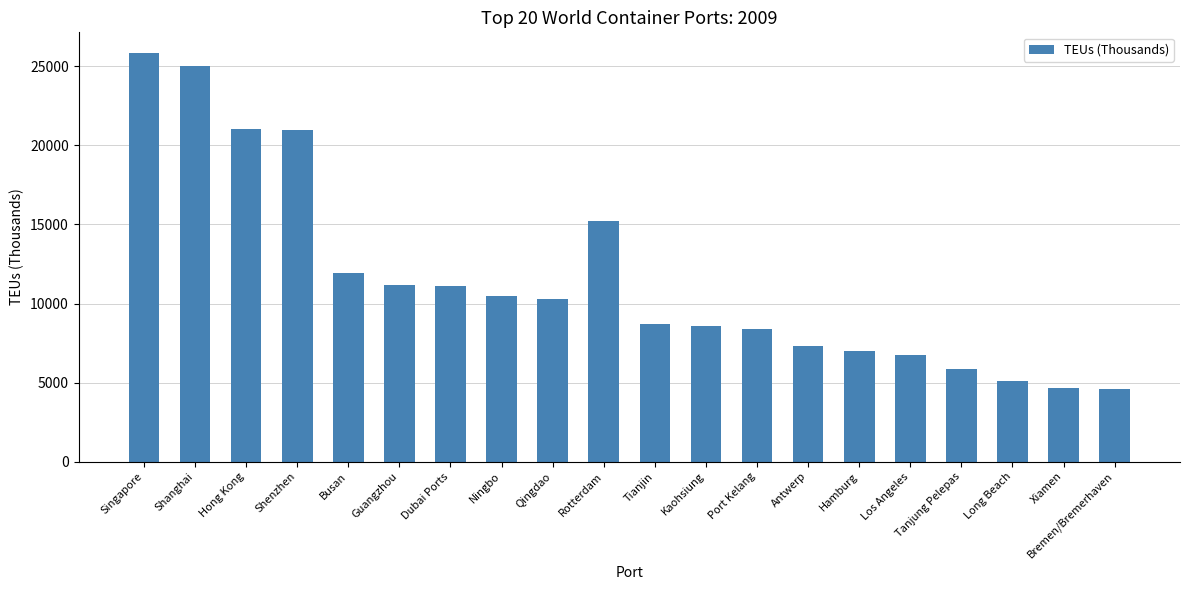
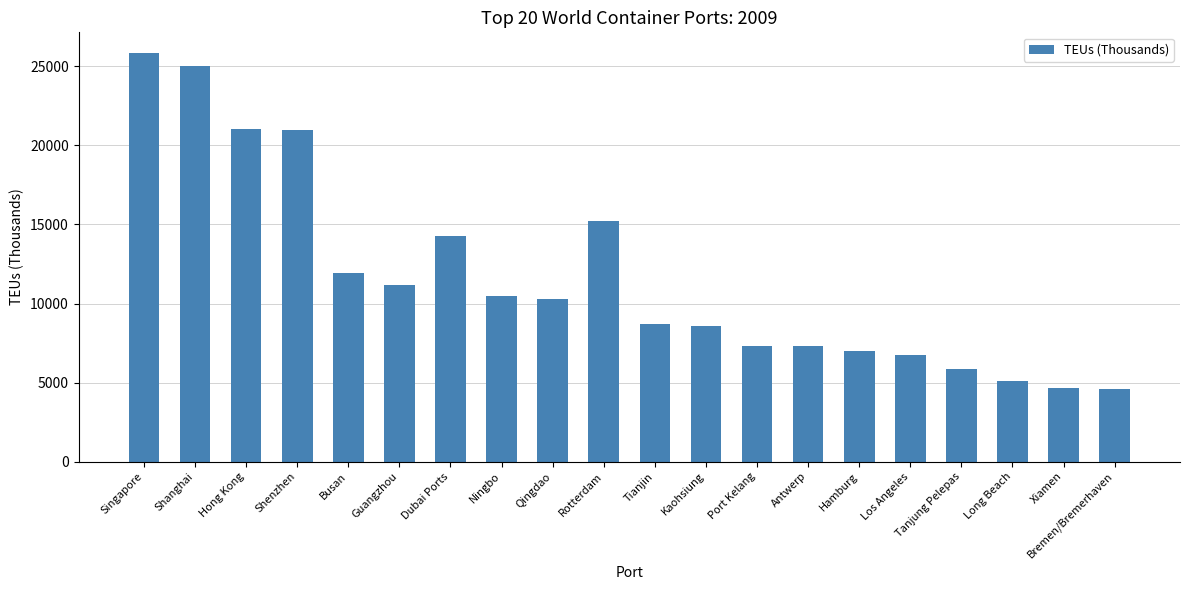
Dubai Ports: 11100 -> 14200
Port Kelang: 8400 -> 7300
